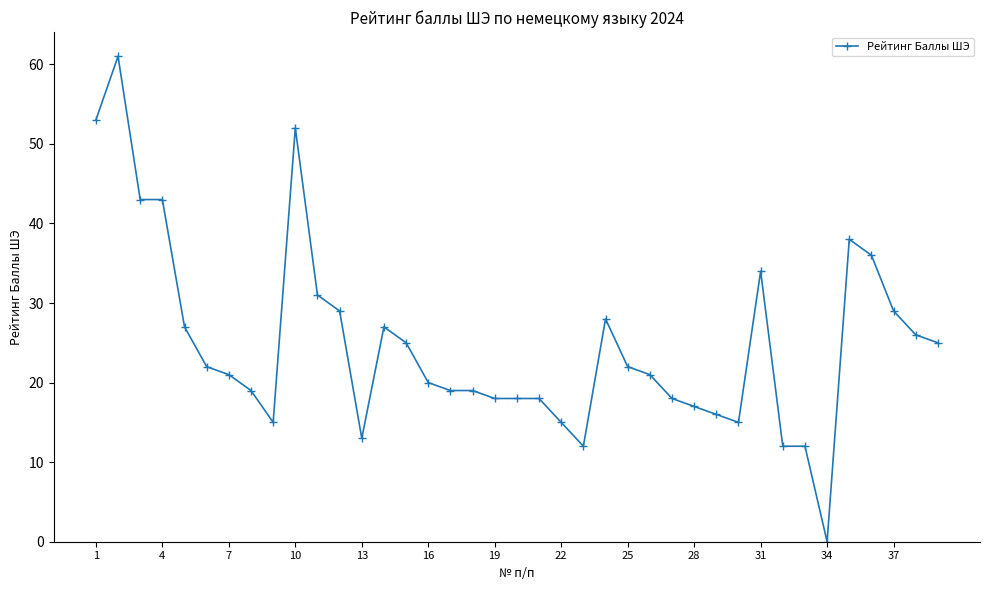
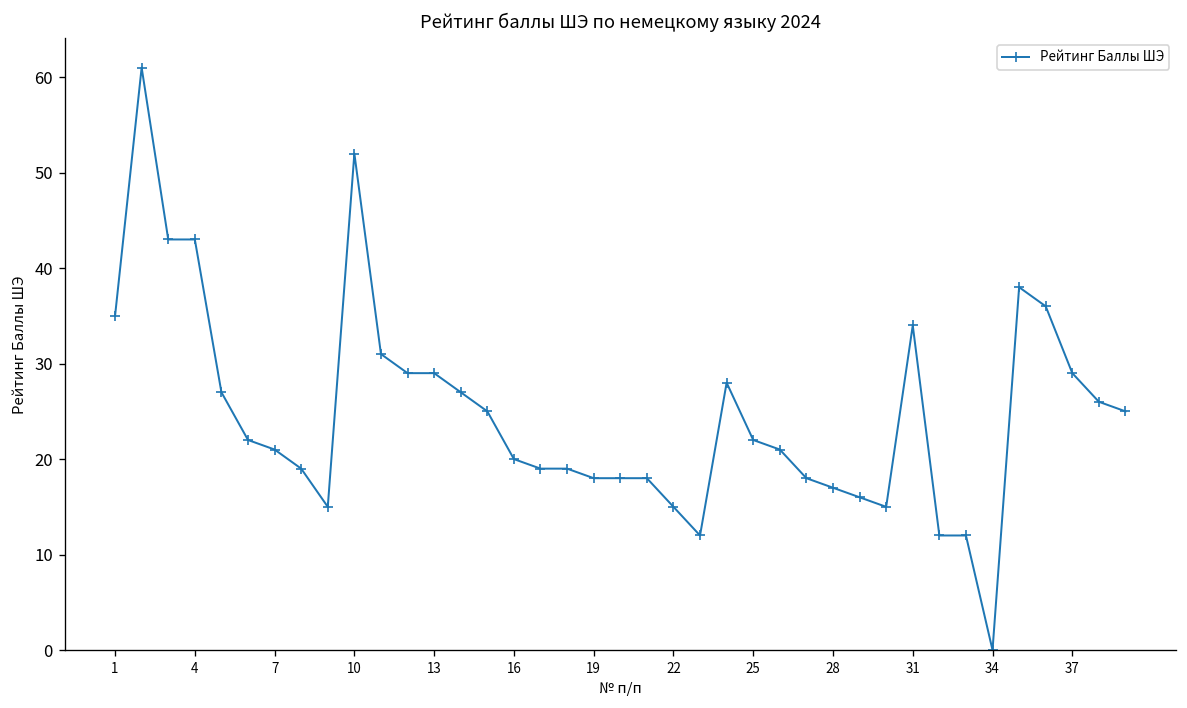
1: 53 -> 35
13: 13 -> 29
